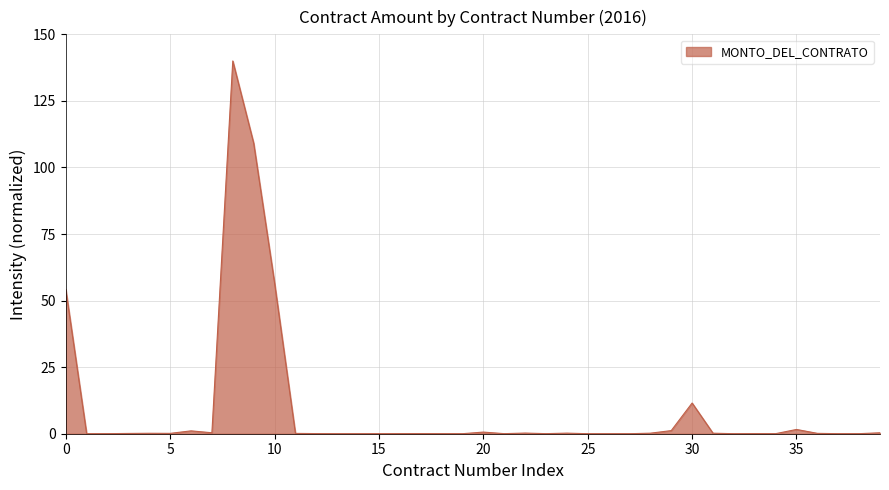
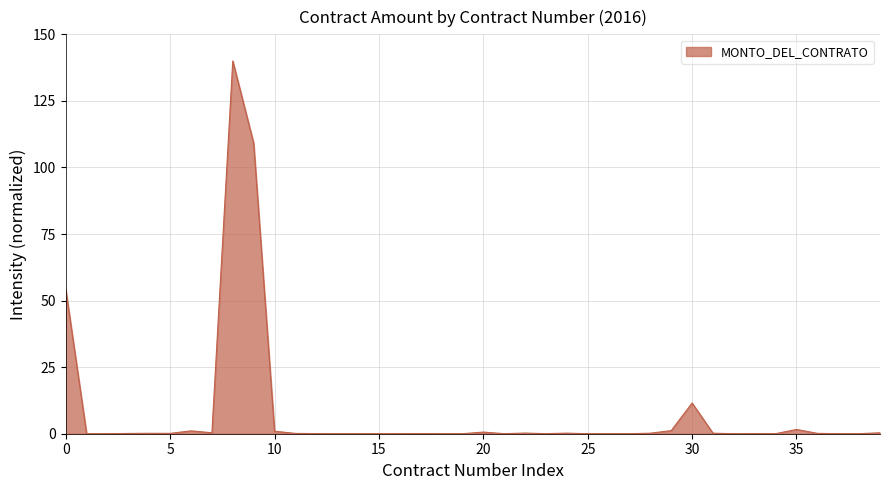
10: 57 -> 1
